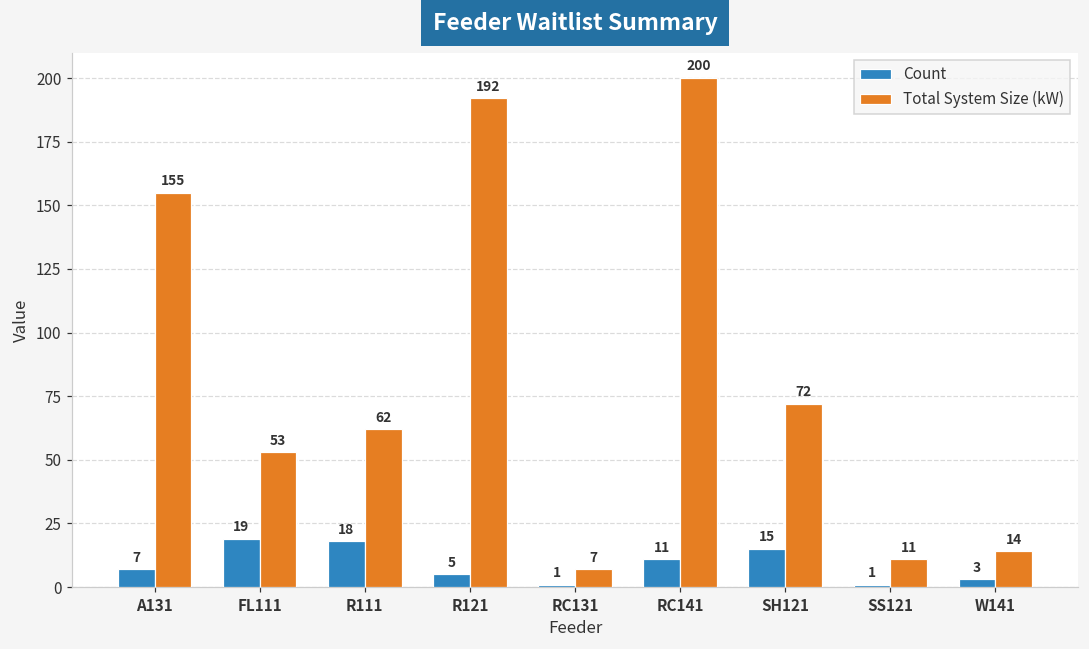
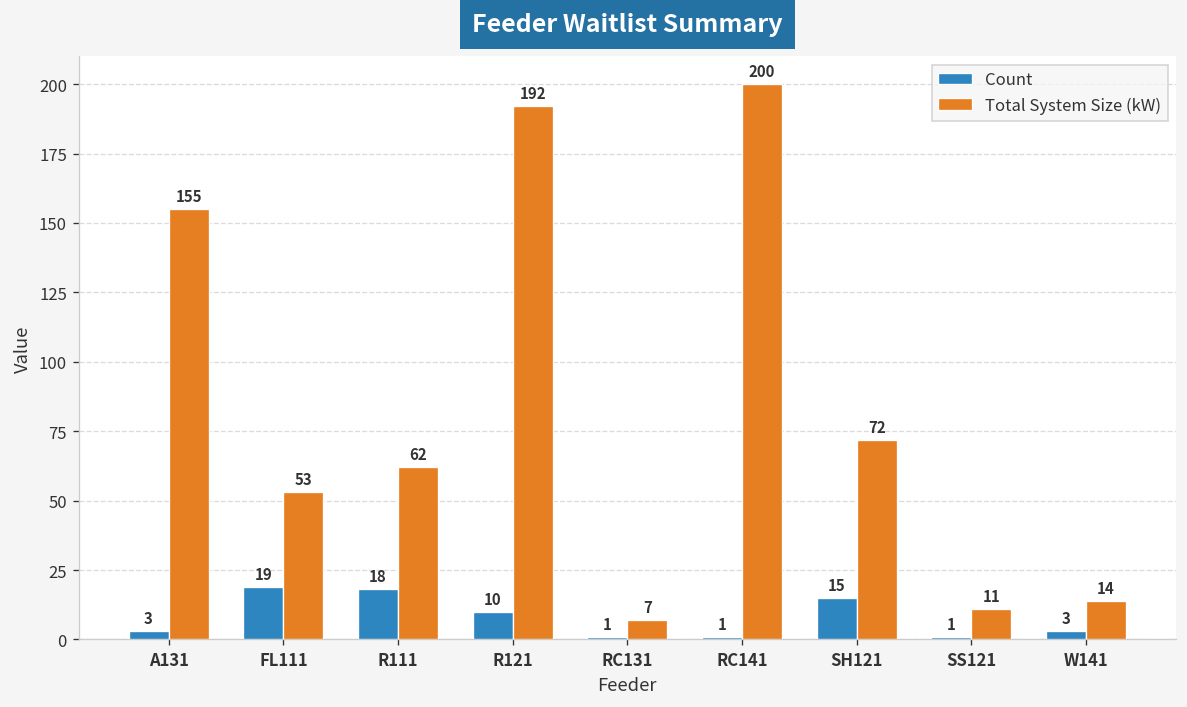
Count, A131: 7 -> 3
Count, R121: 5 -> 10
Count, RC141: 11 -> 1
